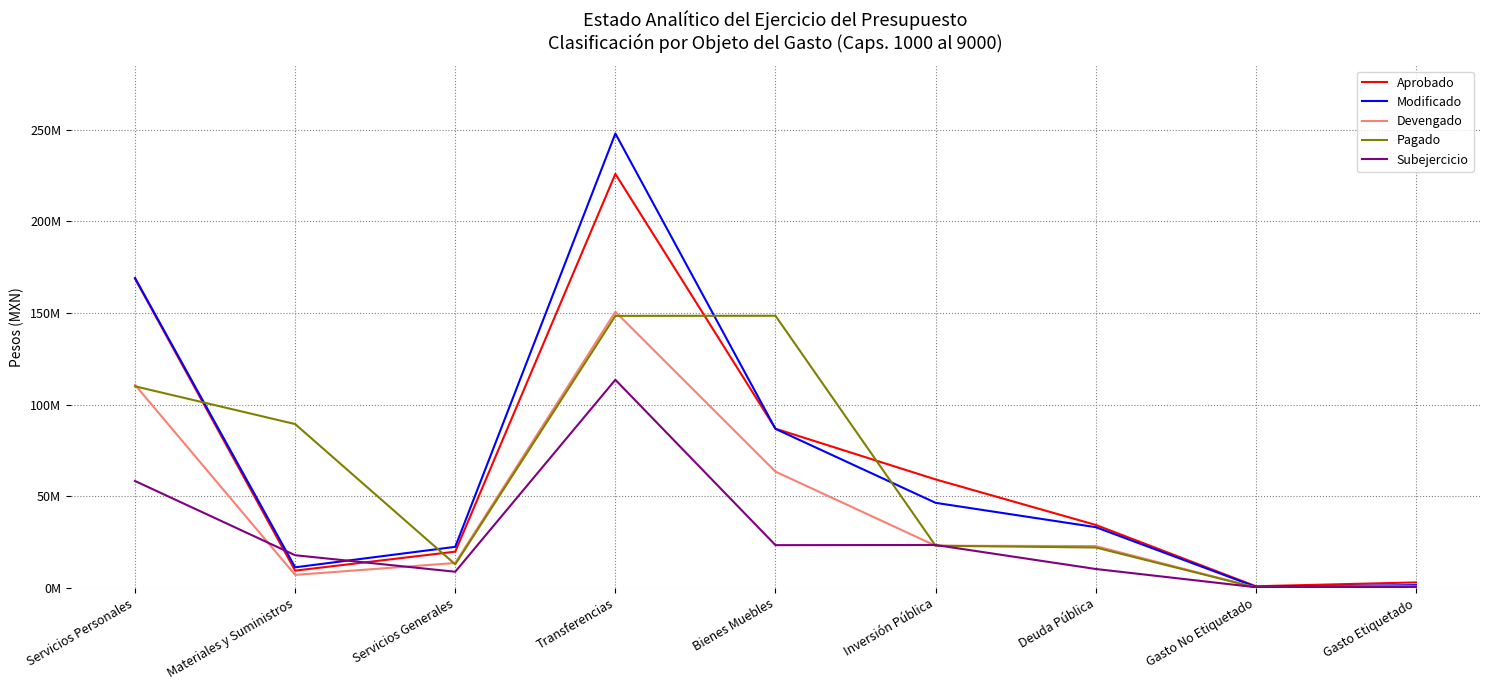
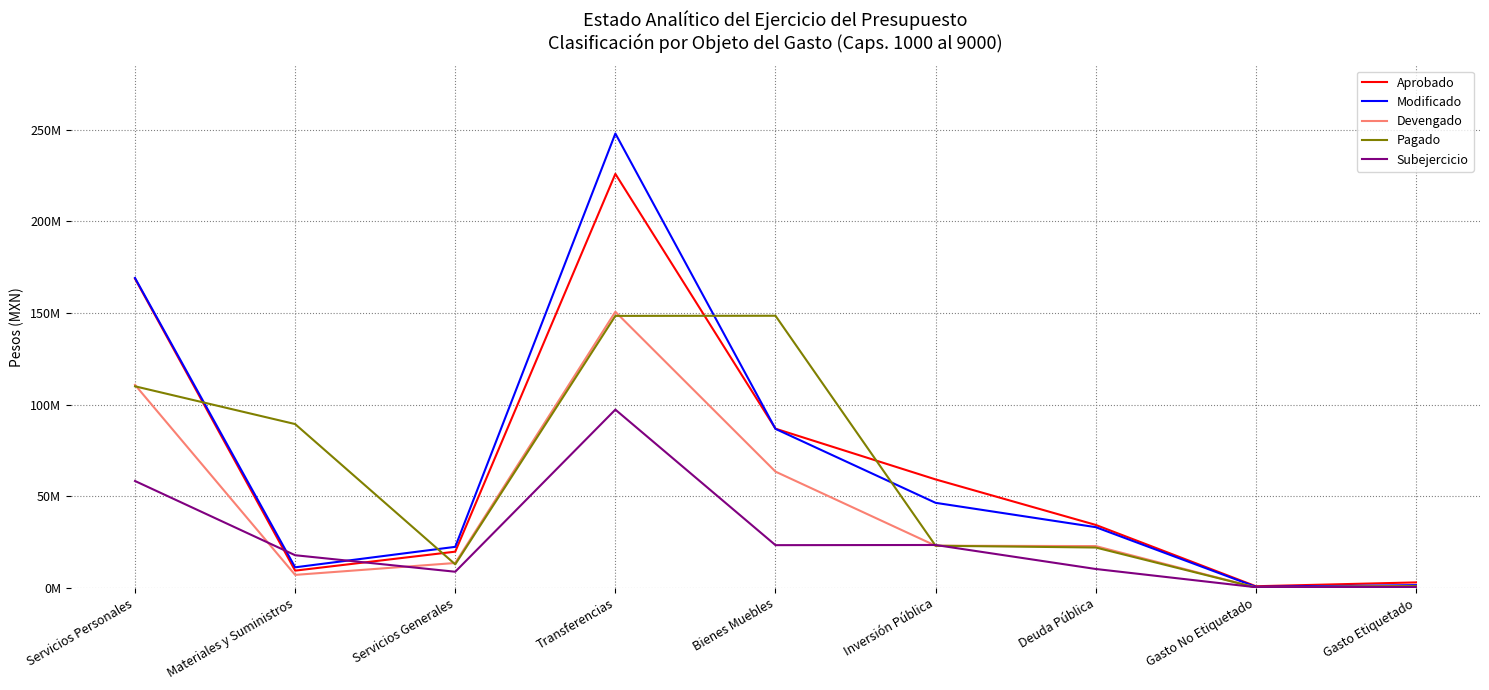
Subejercicio, Transferencias: 114000000 -> 97000000
